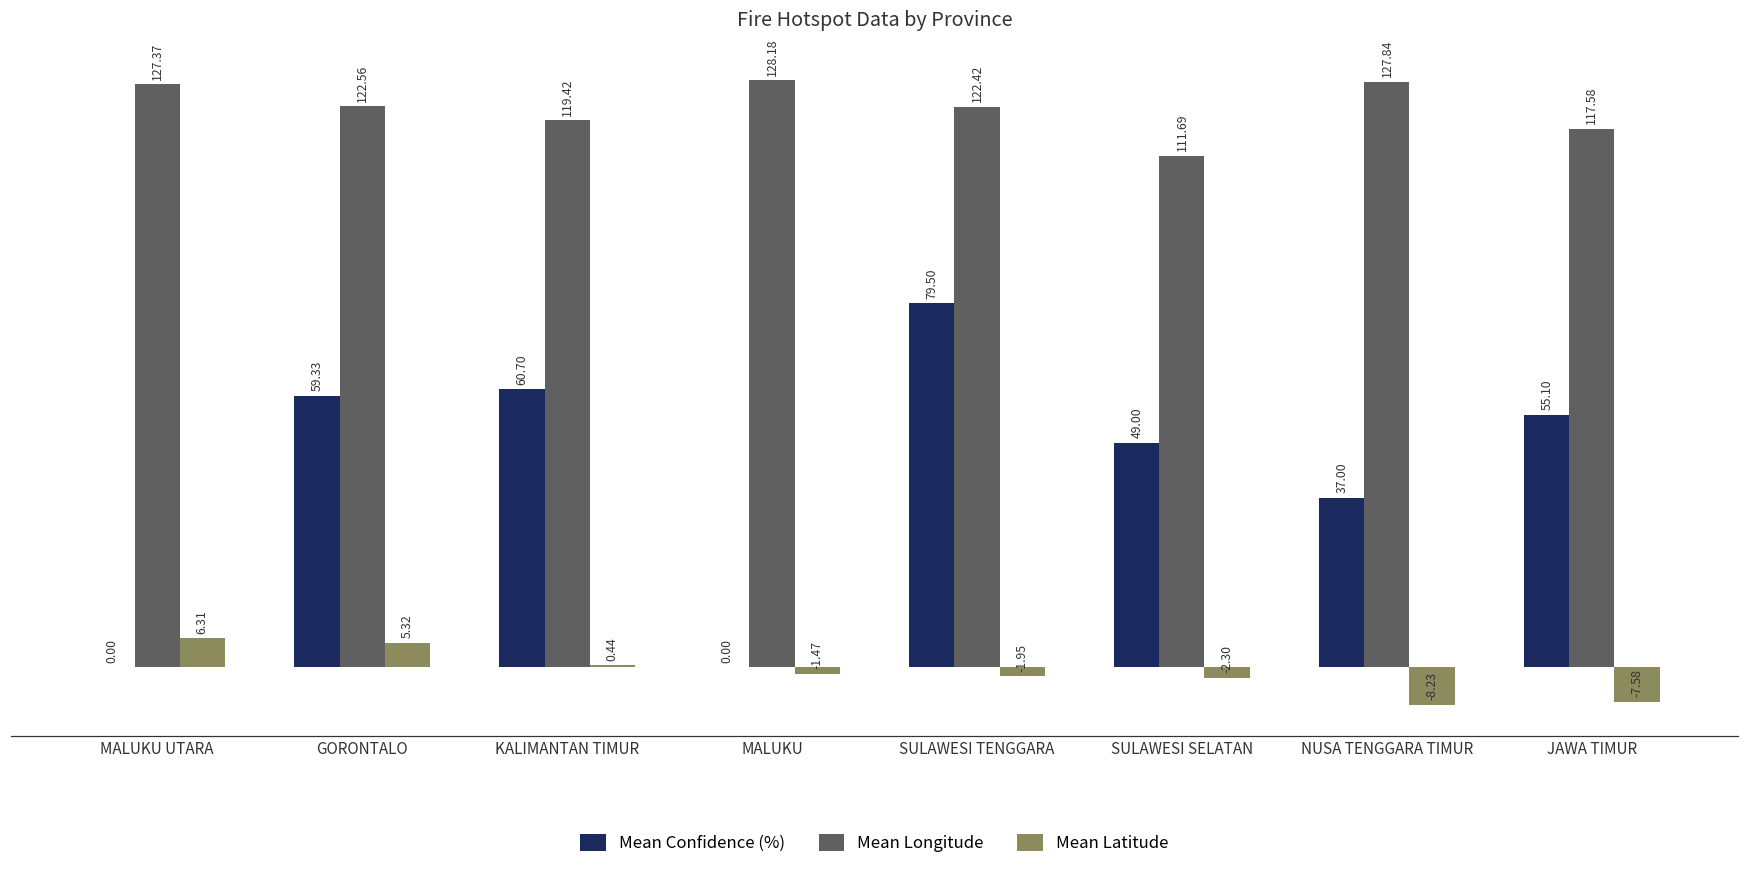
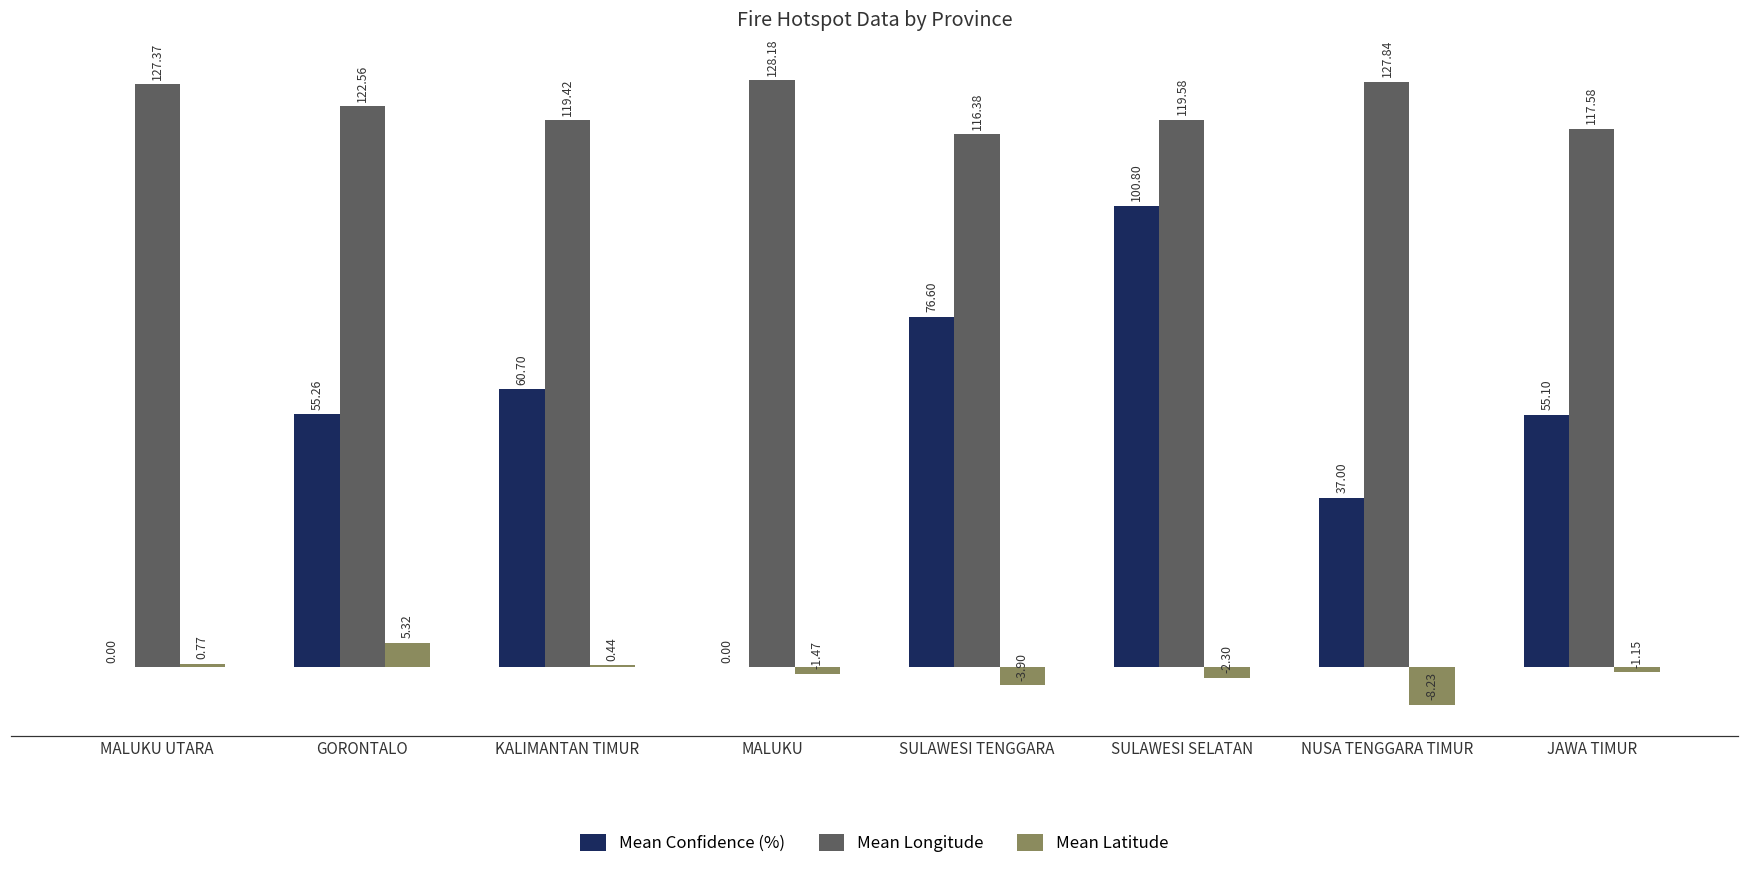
Mean Latitude, MALUKU UTARA: 6.31 -> 0.77
Mean Confidence (%), GORONTALO: 59.33 -> 55.26
Mean Confidence (%), SULAWESI TENGGARA: 79.50 -> 76.60
Mean Longitude, SULAWESI TENGGARA: 122.42 -> 116.38
Mean Latitude, SULAWESI TENGGARA: -1.95 -> -3.90
Mean Confidence (%), SULAWESI SELATAN: 49.00 -> 100.80
Mean Longitude, SULAWESI SELATAN: 111.69 -> 119.58
Mean Latitude, JAWA TIMUR: -7.58 -> -1.15
